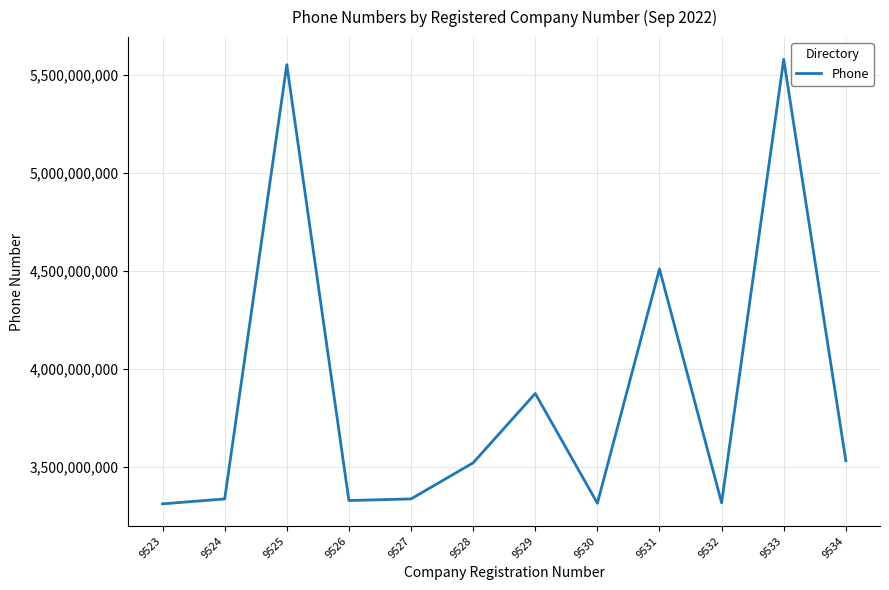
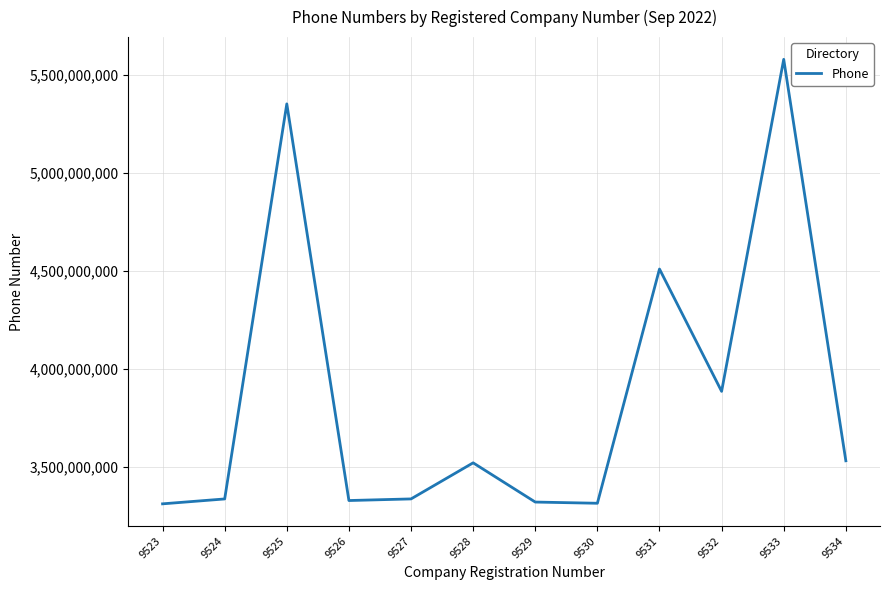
9525: 5,550,000,000 -> 5,350,000,000
9529: 3,870,000,000 -> 3,320,000,000
9532: 3,320,000,000 -> 3,890,000,000
